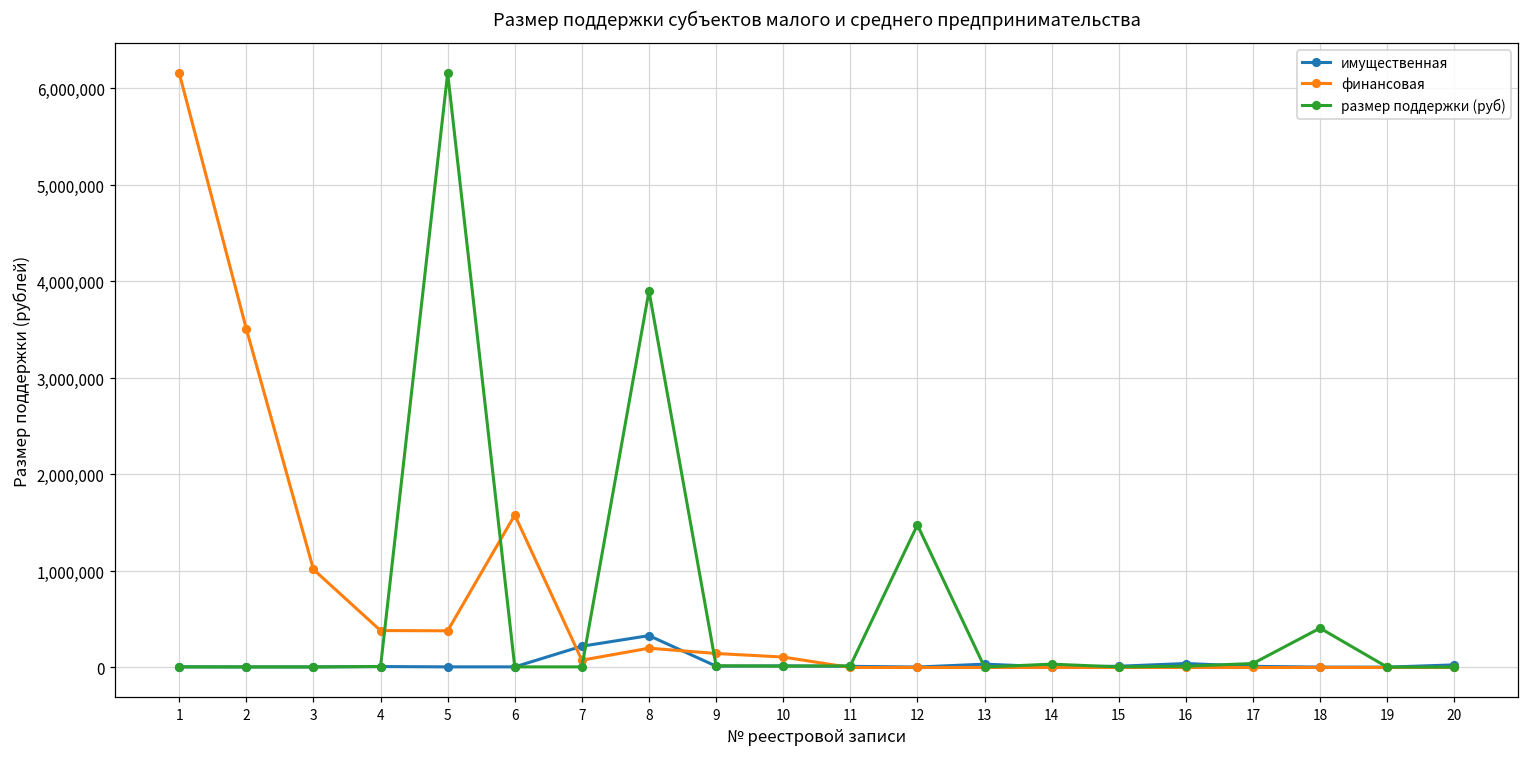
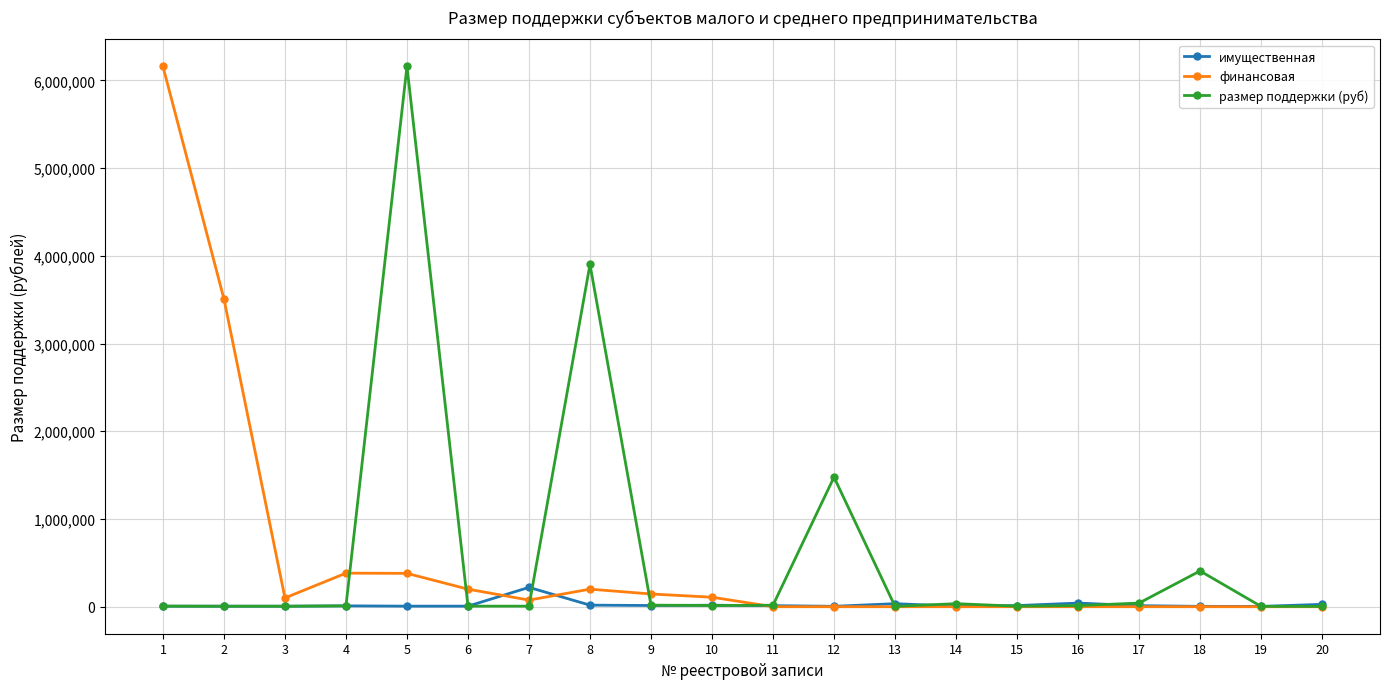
финансовая, 3: 1,000,000 -> 100,000
финансовая, 6: 1,600,000 -> 200,000
имущественная, 8: 300,000 -> 0
